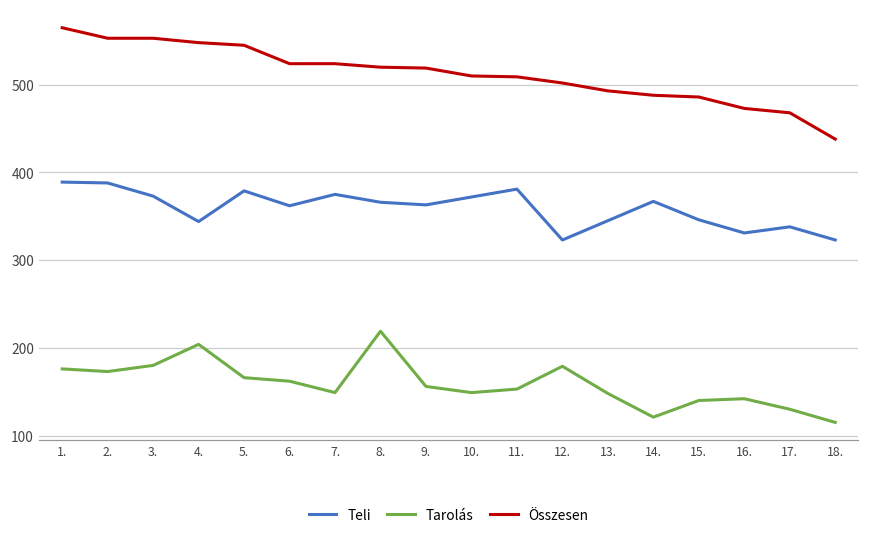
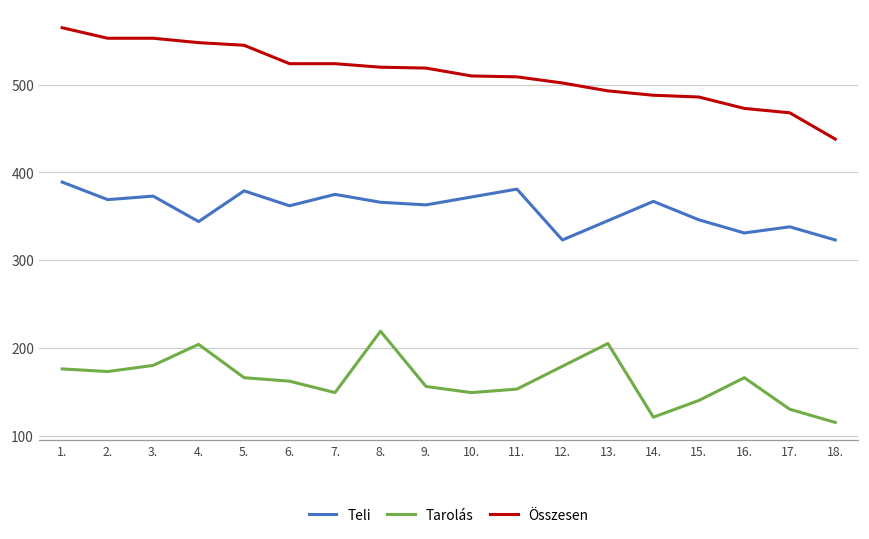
Teli, 2.: 390 -> 370
Tarolás, 13.: 150 -> 210
Tarolás, 16.: 140 -> 170
